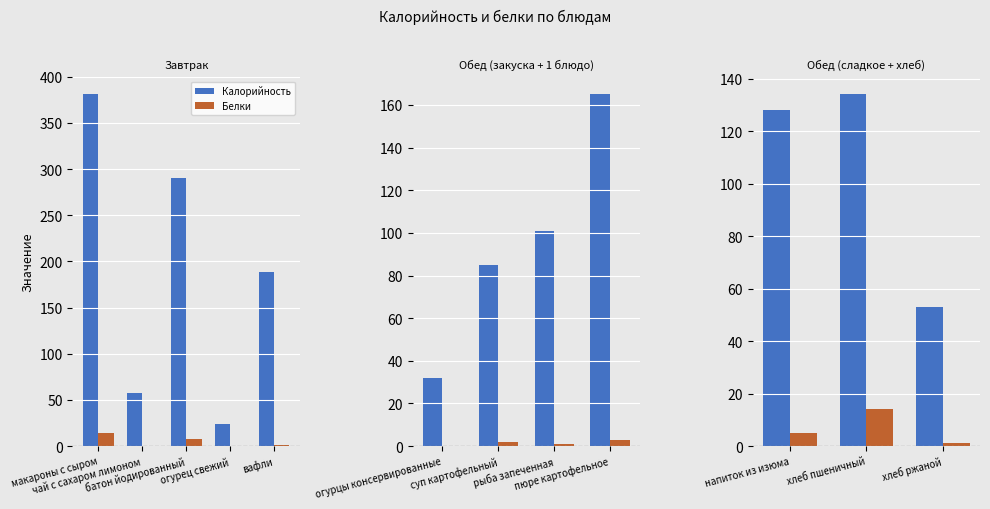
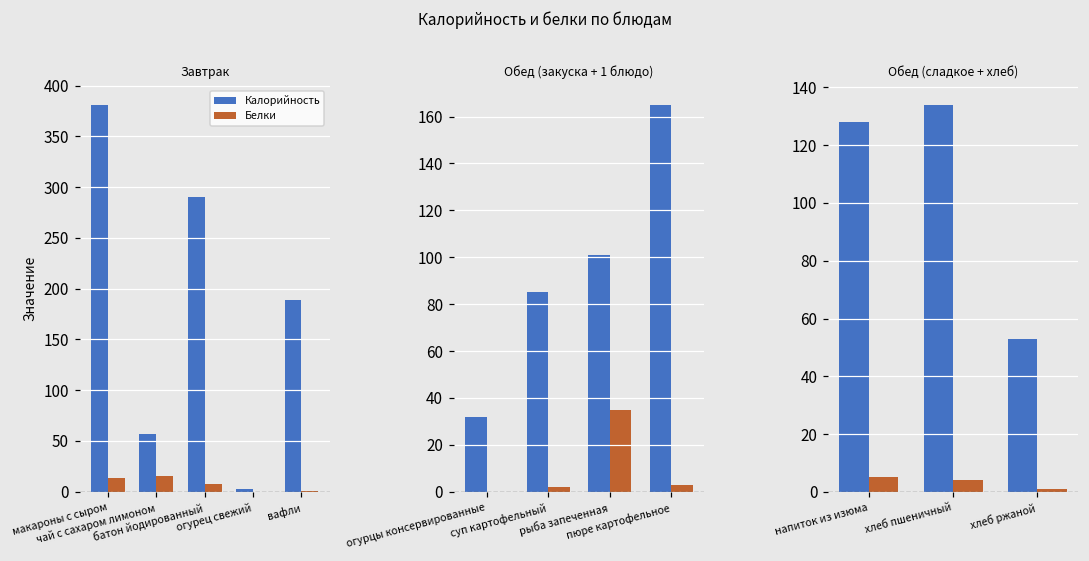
Завтрак, Белки, чай с сахаром лимоном: 0 -> 20
Завтрак, Калорийность, огурец свежий: 20 -> 0
Обед (закуска + 1 блюдо), Белки, рыба запеченная: 1 -> 35
Обед (сладкое + хлеб), Белки, хлеб пшеничный: 14 -> 4
